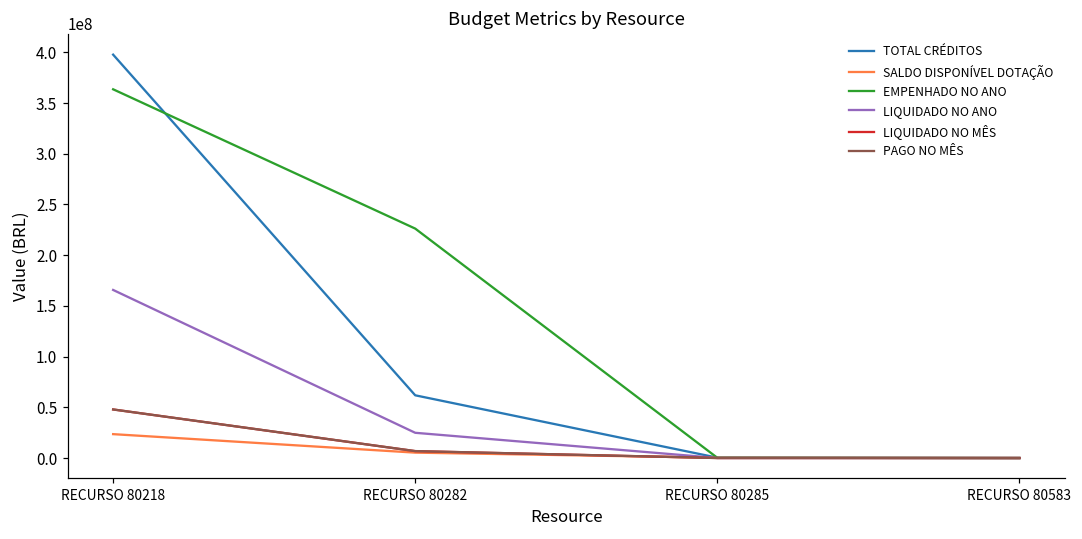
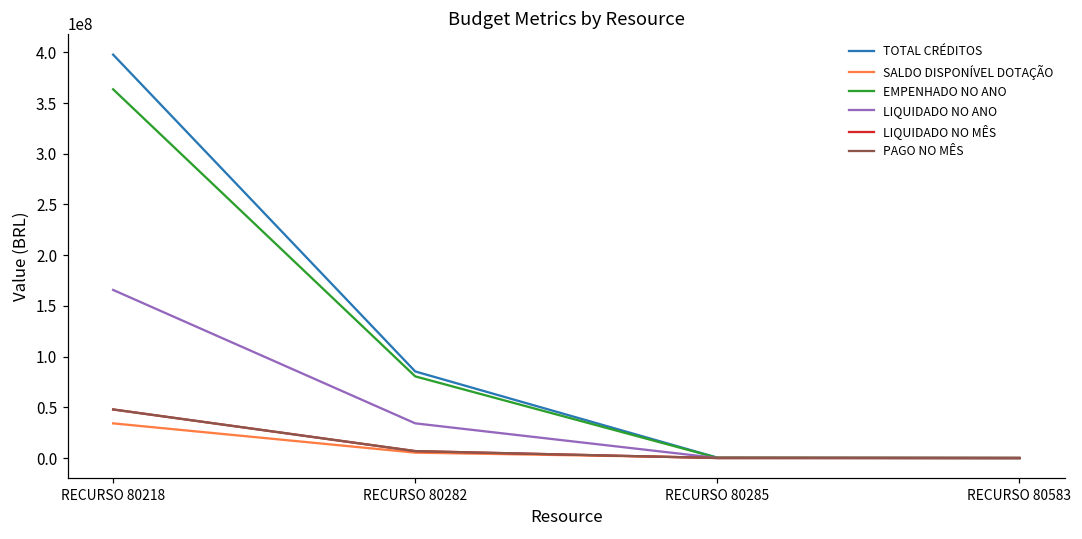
SALDO DISPONÍVEL DOTAÇÃO, RECURSO 80218: 20000000 -> 30000000
TOTAL CRÉDITOS, RECURSO 80282: 60000000 -> 90000000
EMPENHADO NO ANO, RECURSO 80282: 230000000 -> 80000000
LIQUIDADO NO ANO, RECURSO 80282: 20000000 -> 30000000
